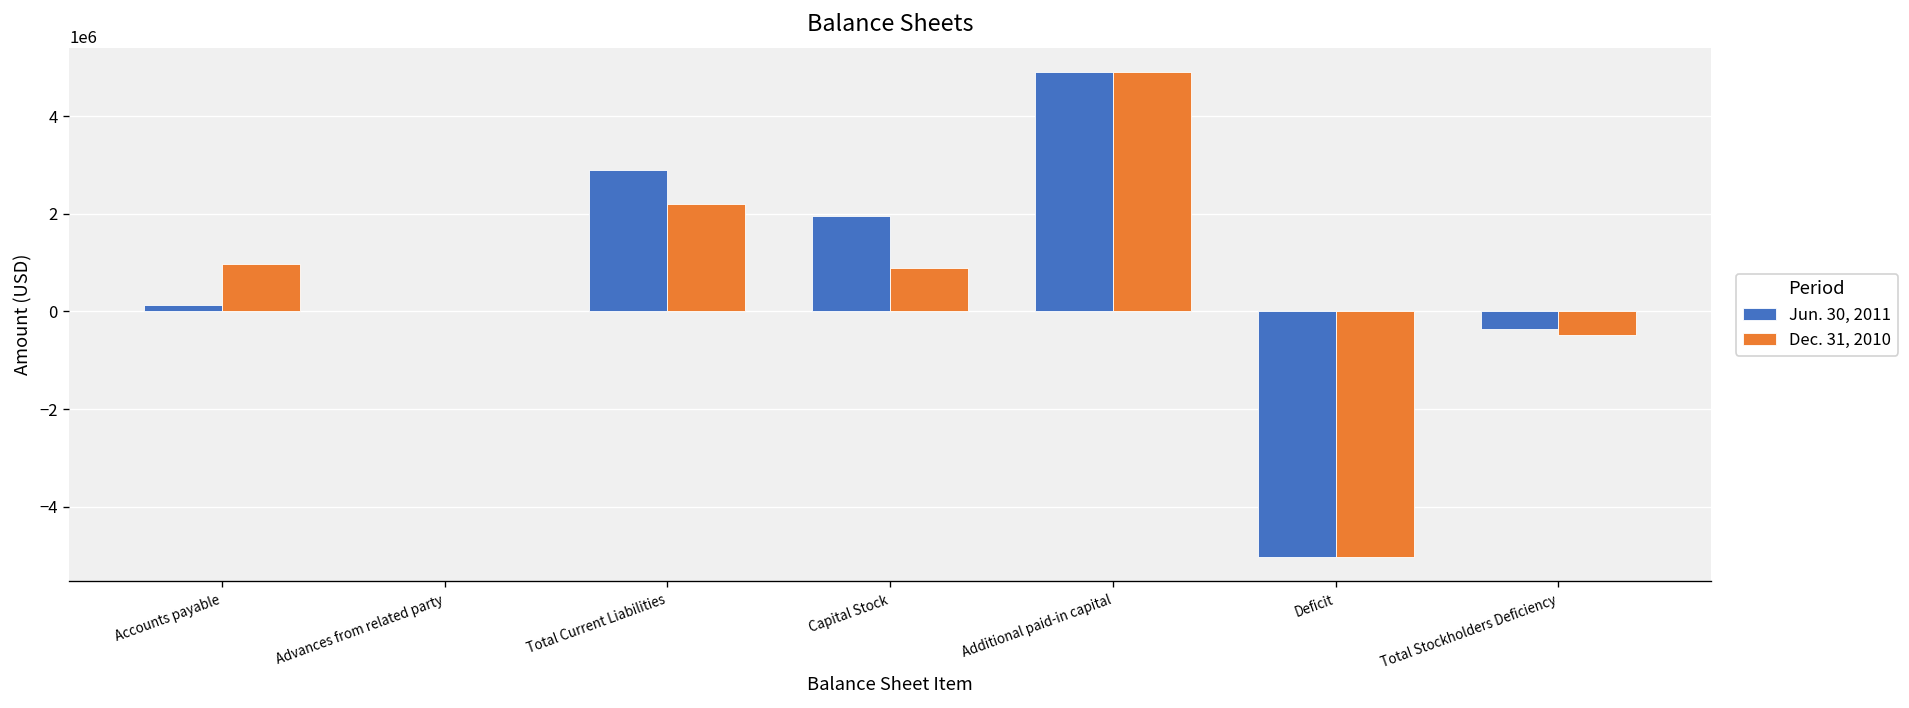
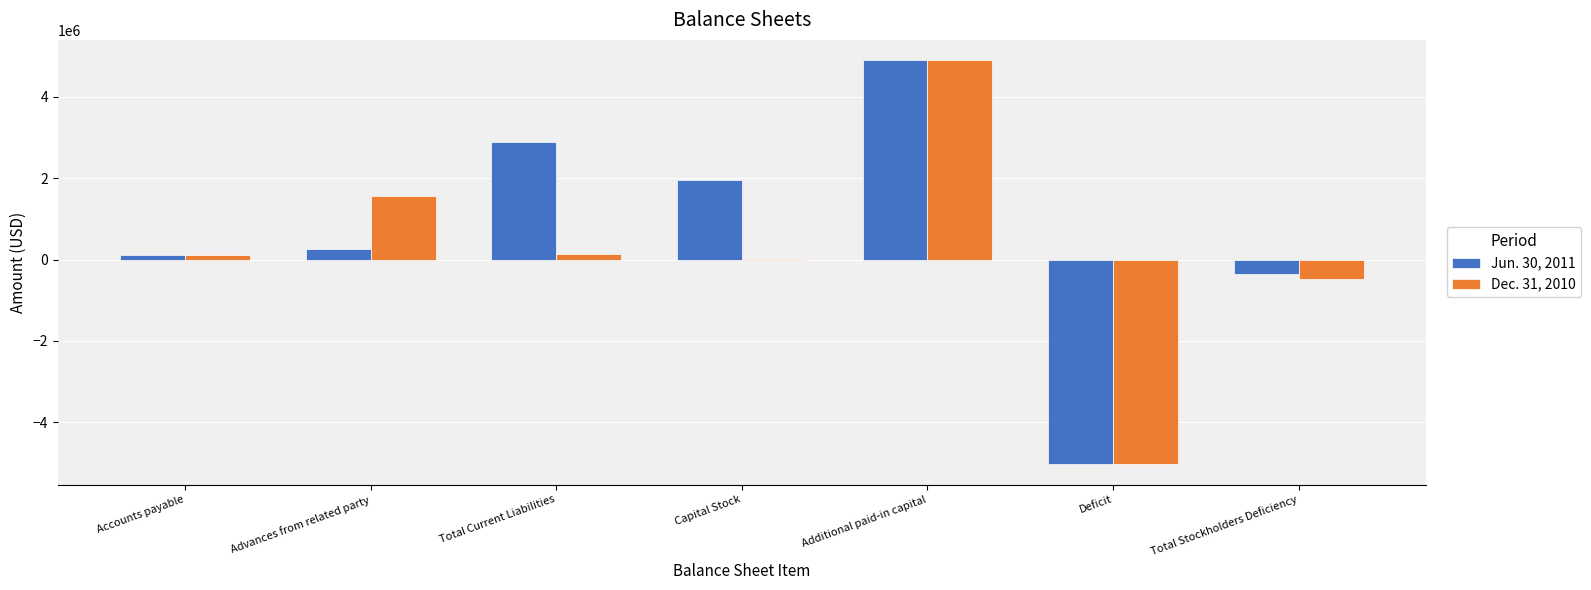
Dec. 31, 2010, Accounts payable: 1000000 -> 100000
Jun. 30, 2011, Advances from related party: 0 -> 200000
Dec. 31, 2010, Advances from related party: 0 -> 1600000
Dec. 31, 2010, Total Current Liabilities: 2200000 -> 100000
Dec. 31, 2010, Capital Stock: 900000 -> 0
